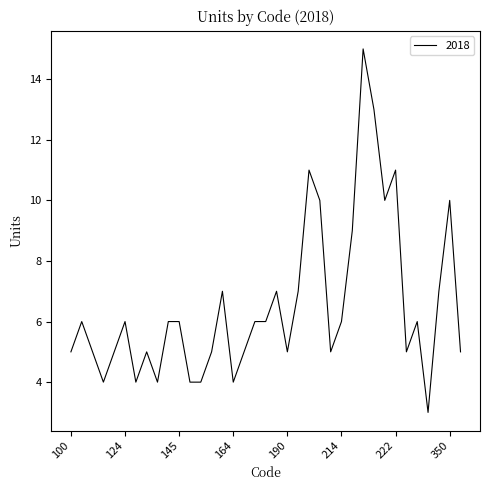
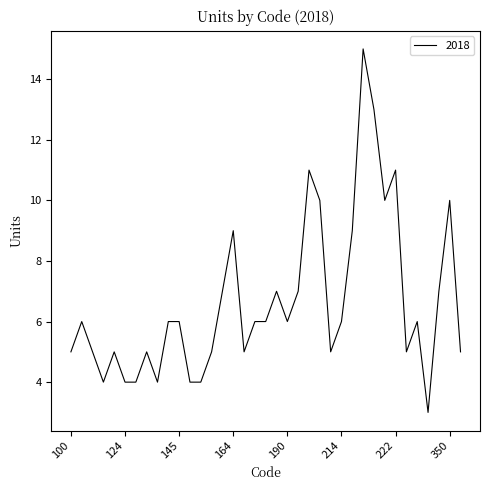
124: 6 -> 4
164: 4 -> 9
190: 5 -> 6
